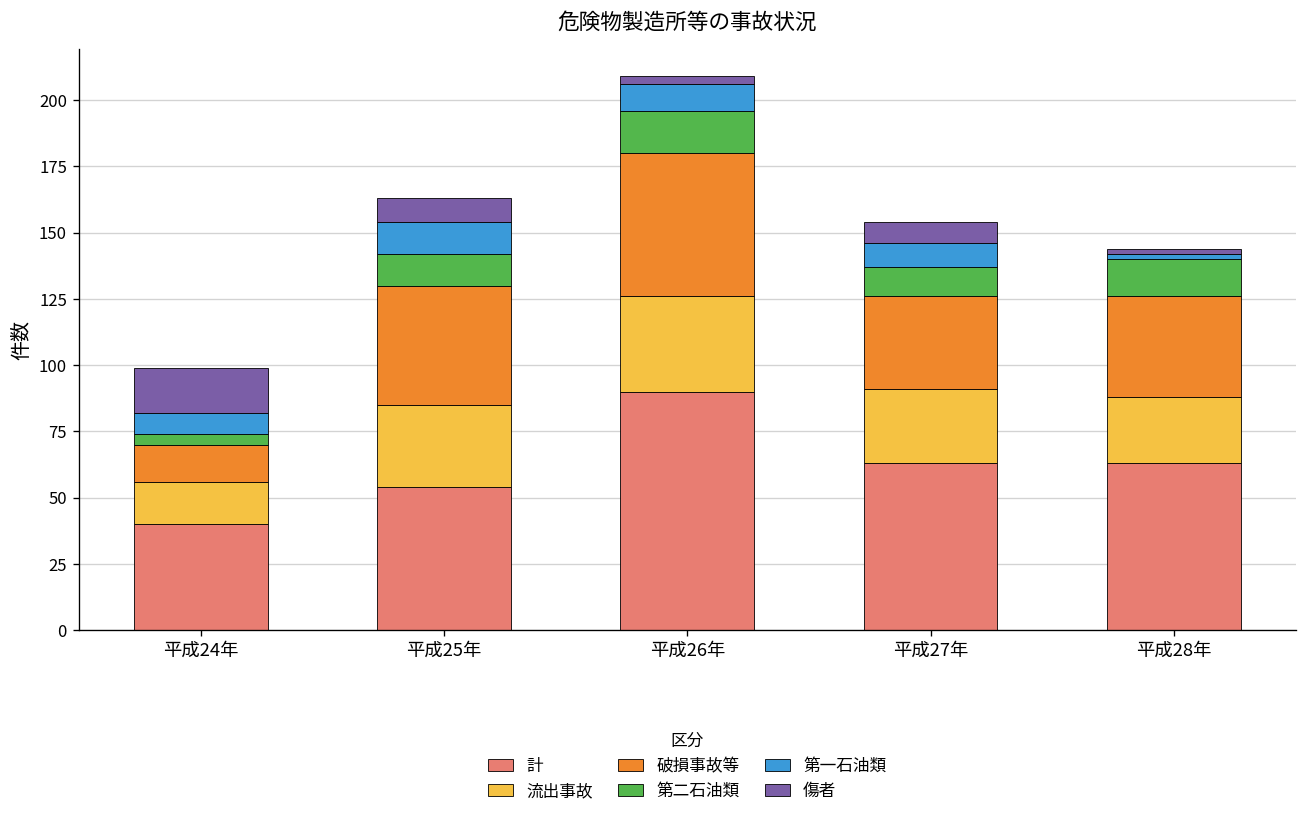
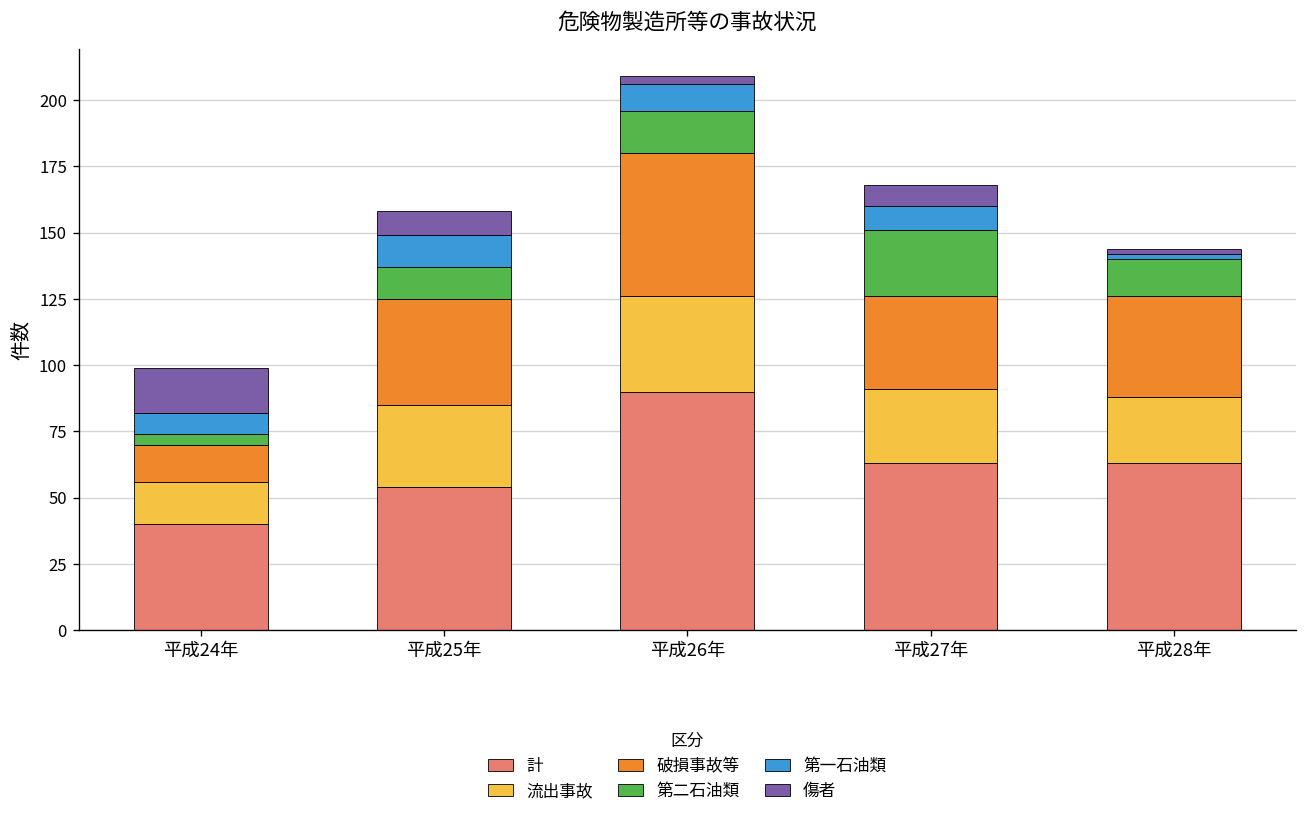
破損事故等, 平成25年: 45 -> 40
第二石油類, 平成27年: 11 -> 25
